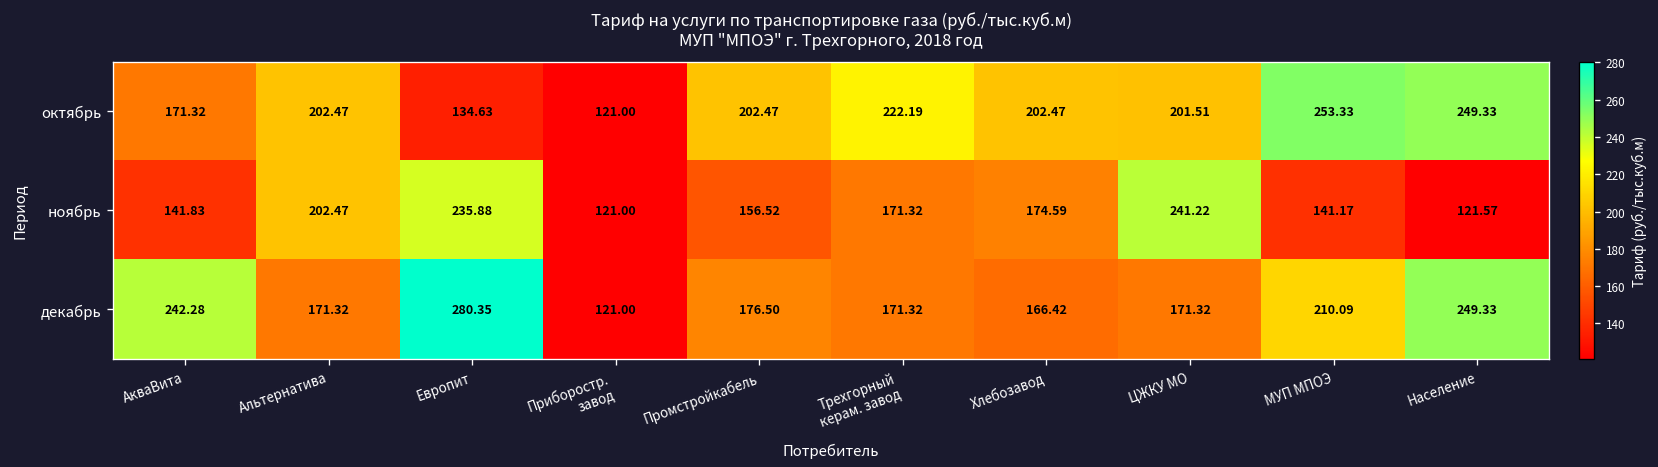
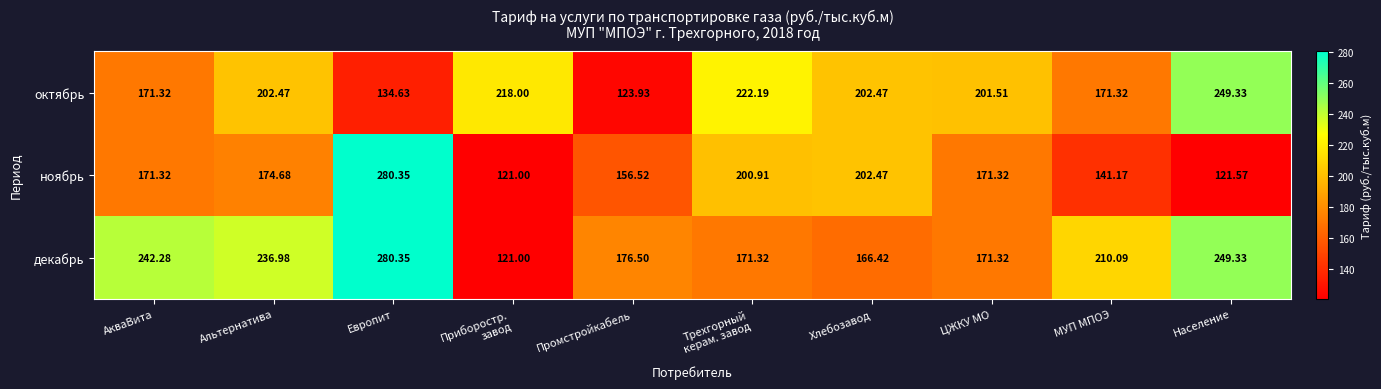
октябрь, Приборостр. завод: 121.00 -> 218.00
октябрь, Промстройкабель: 202.47 -> 123.93
октябрь, МУП МПОЭ: 253.33 -> 171.32
ноябрь, АкваВита: 141.83 -> 171.32
ноябрь, Альтернатива: 202.47 -> 174.68
ноябрь, Европит: 235.88 -> 280.35
ноябрь, Трехгорный керам. завод: 171.32 -> 200.91
ноябрь, Хлебозавод: 174.59 -> 202.47
ноябрь, ЦЖКУ МО: 241.22 -> 171.32
декабрь, Альтернатива: 171.32 -> 236.98
